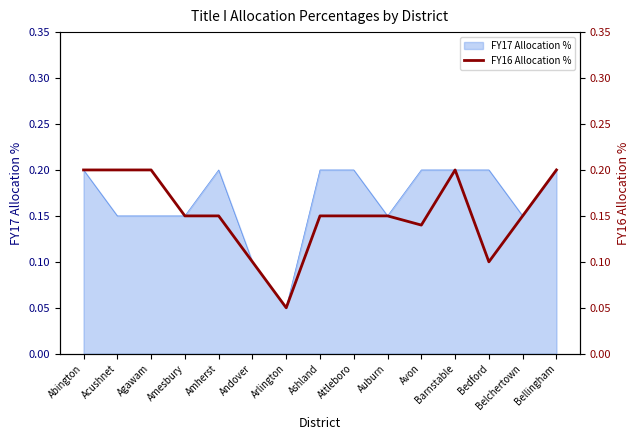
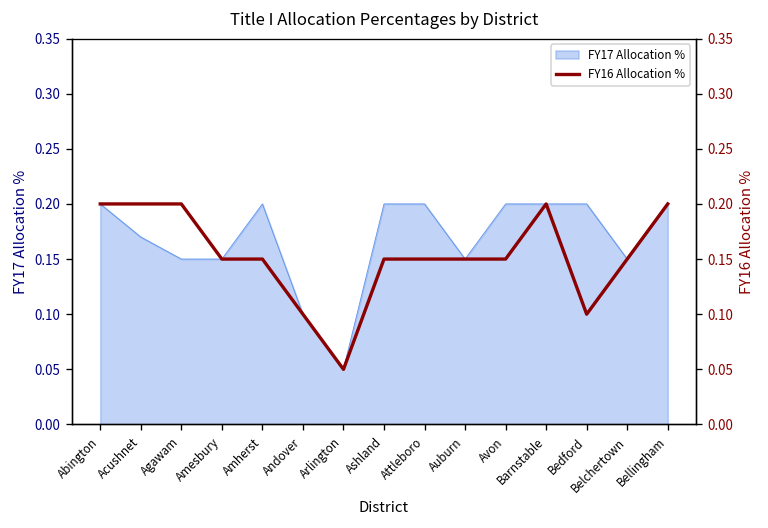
FY17 Allocation %, Acushnet: 0.15 -> 0.17
FY16 Allocation %, Avon: 0.14 -> 0.15
